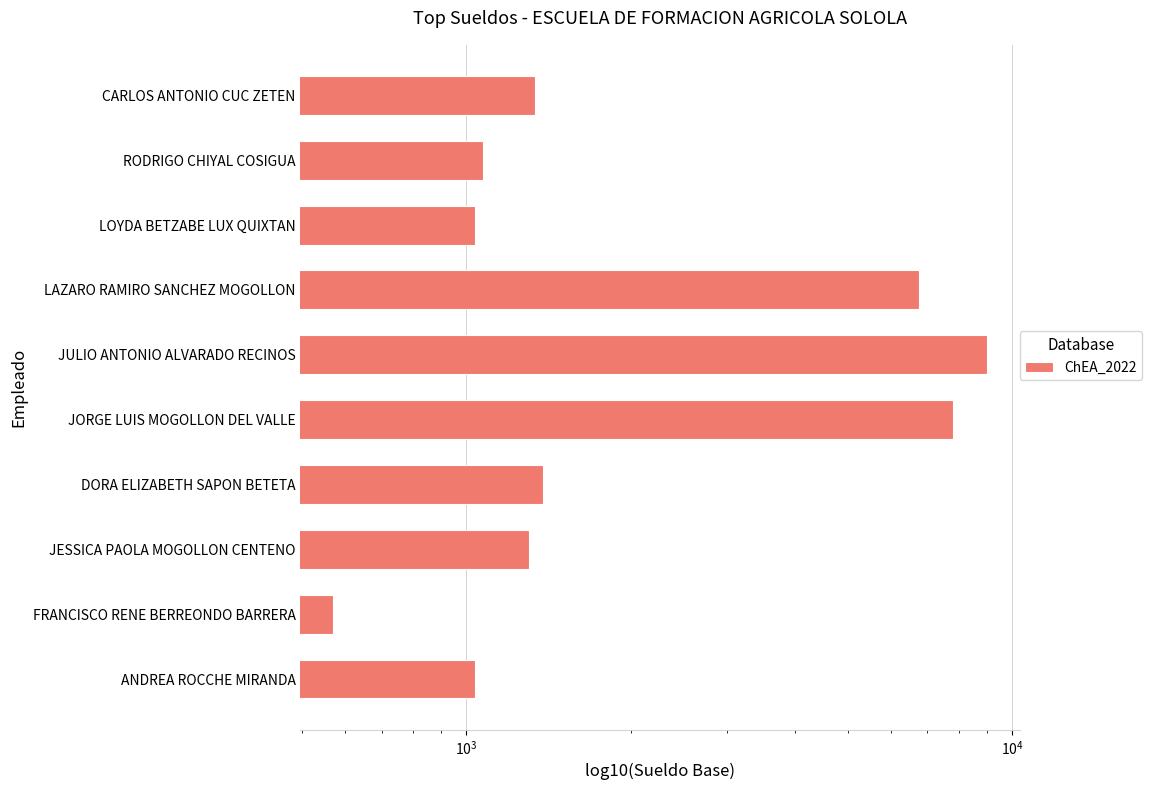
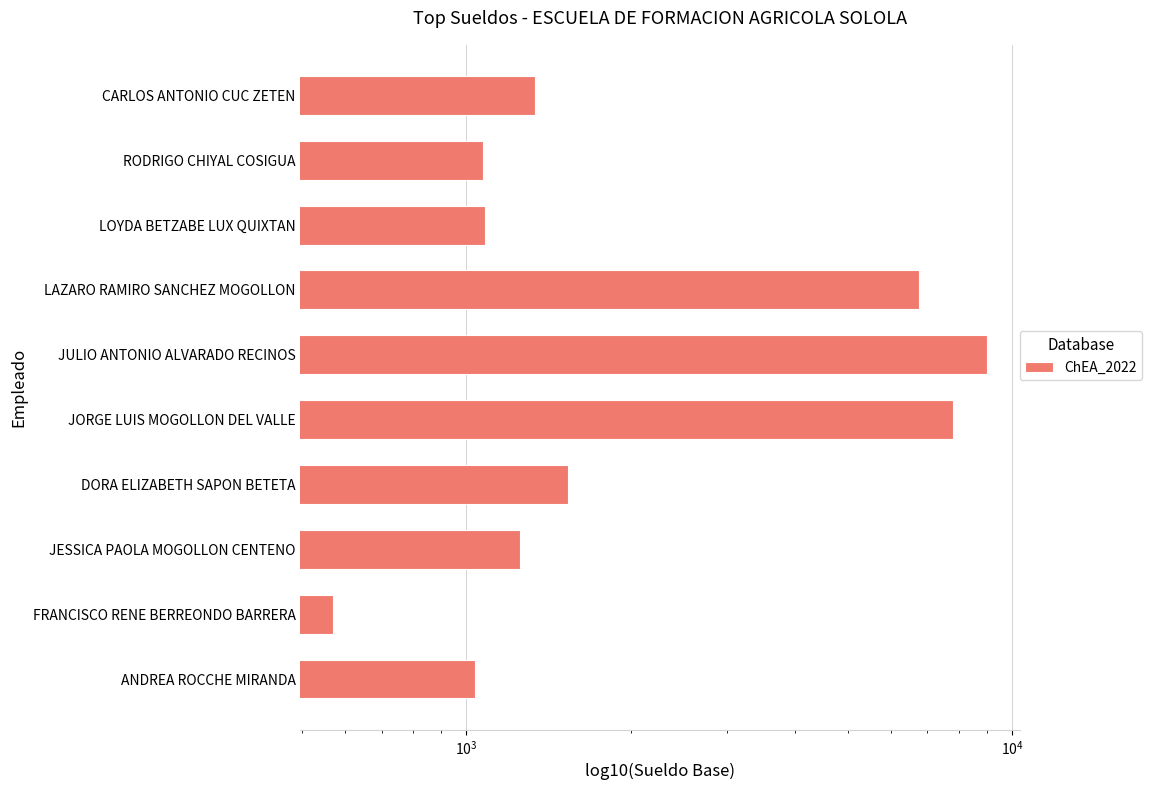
LOYDA BETZABE LUX QUIXTAN: 1040 -> 1080
DORA ELIZABETH SAPON BETETA: 1380 -> 1540
JESSICA PAOLA MOGOLLON CENTENO: 1300 -> 1260
